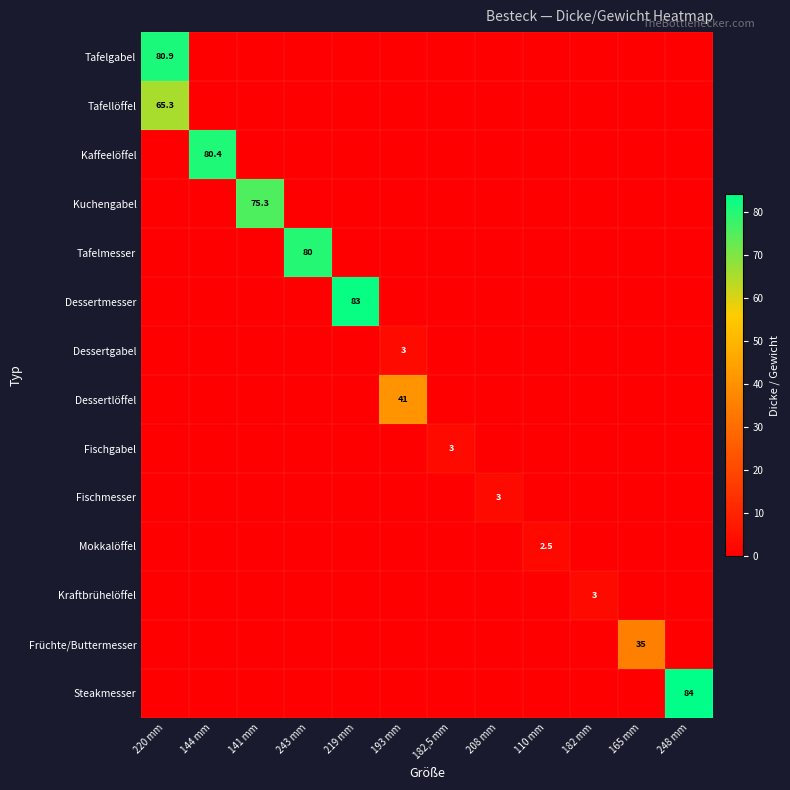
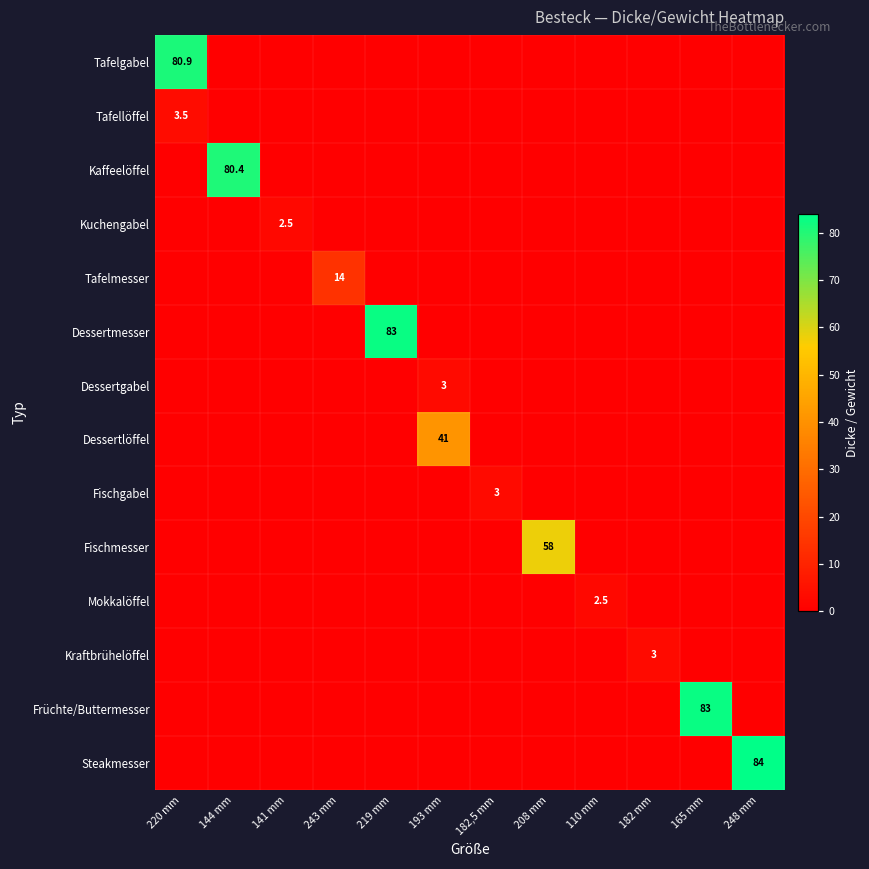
Tafellöffel, 220 mm: 65.3 -> 3.5
Kuchengabel, 141 mm: 75.3 -> 2.5
Tafelmesser, 243 mm: 80 -> 14
Fischmesser, 208 mm: 3 -> 58
Früchte/Buttermesser, 165 mm: 35 -> 83
